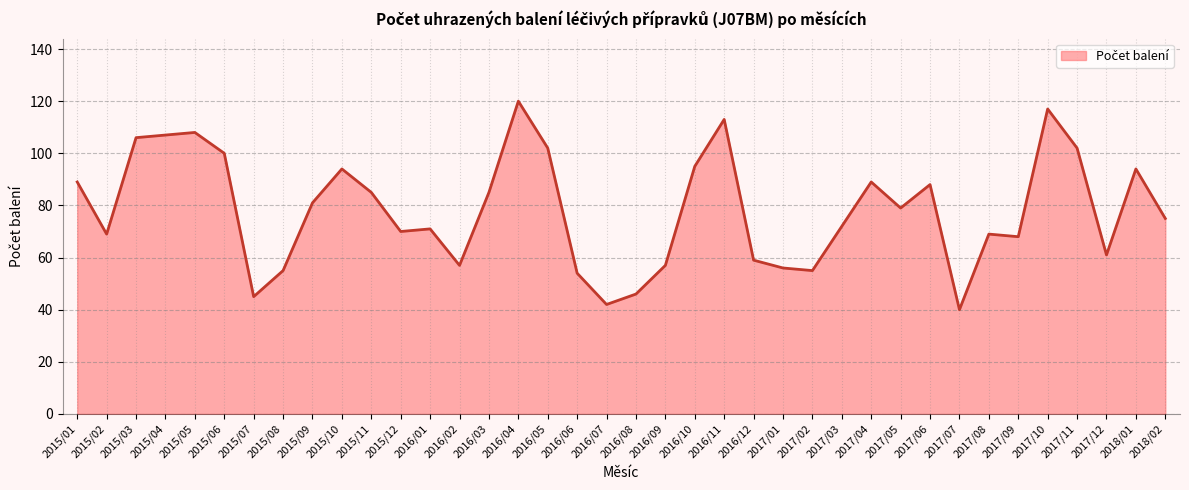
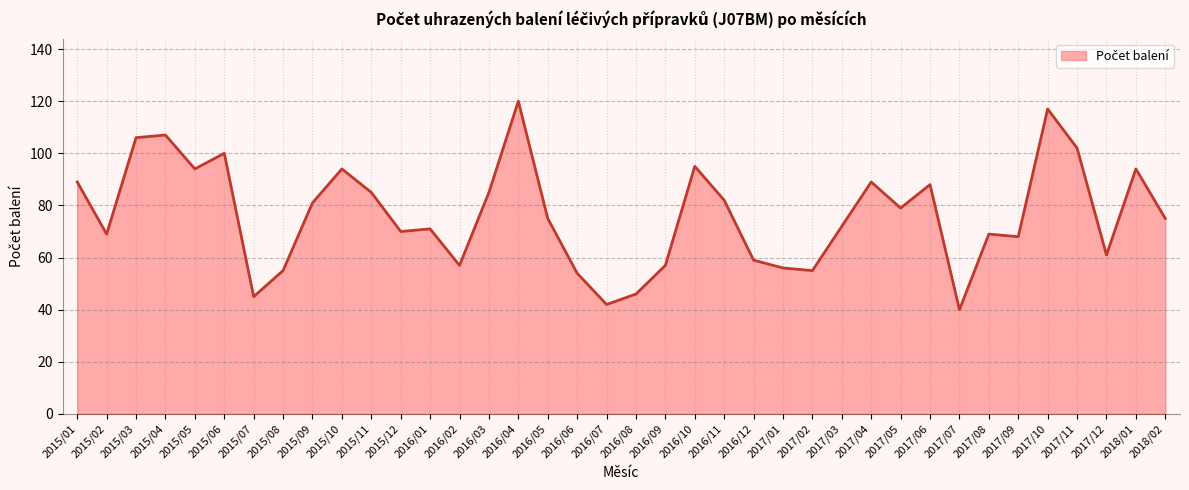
2015/05: 108 -> 94
2016/05: 102 -> 75
2016/11: 113 -> 82
